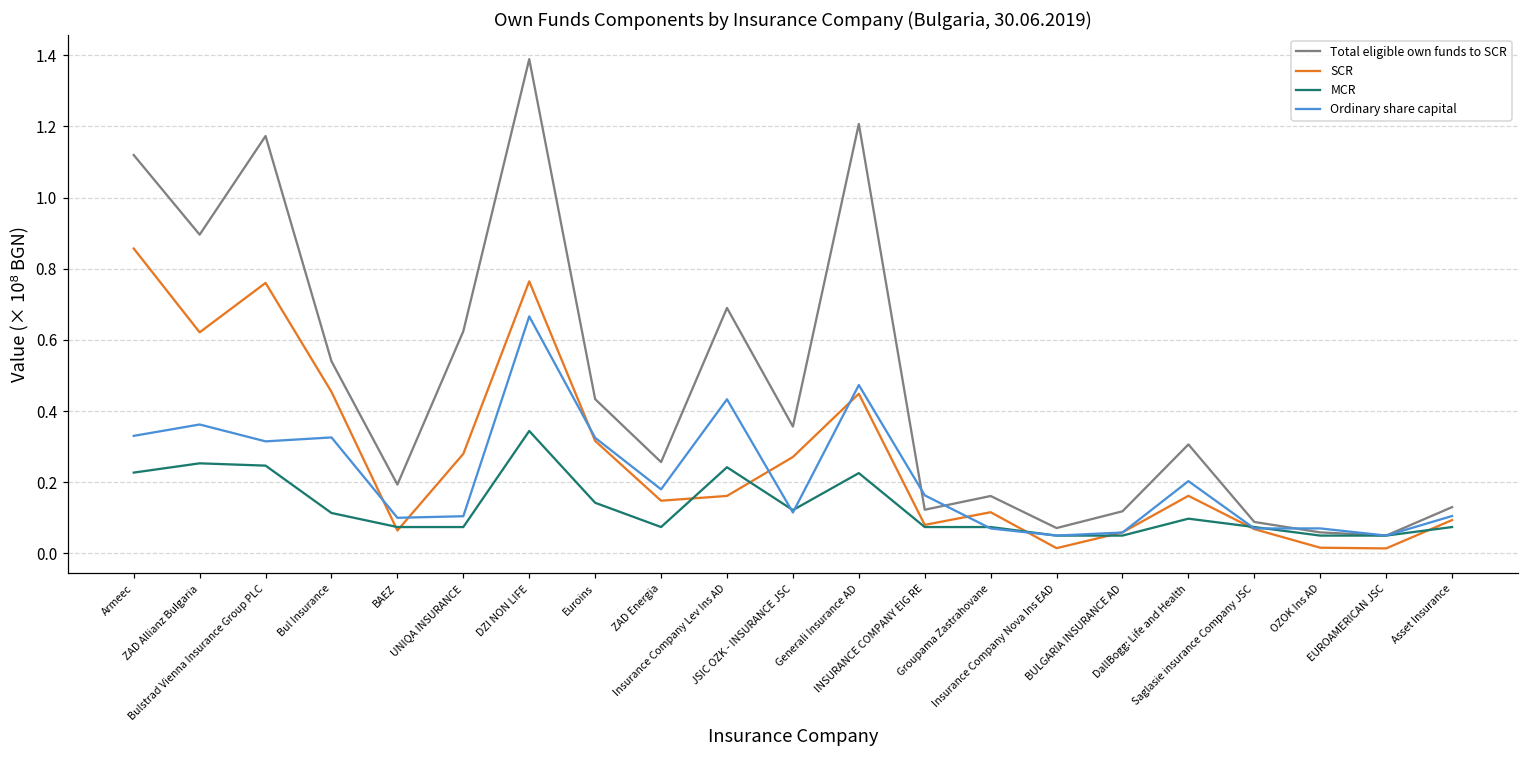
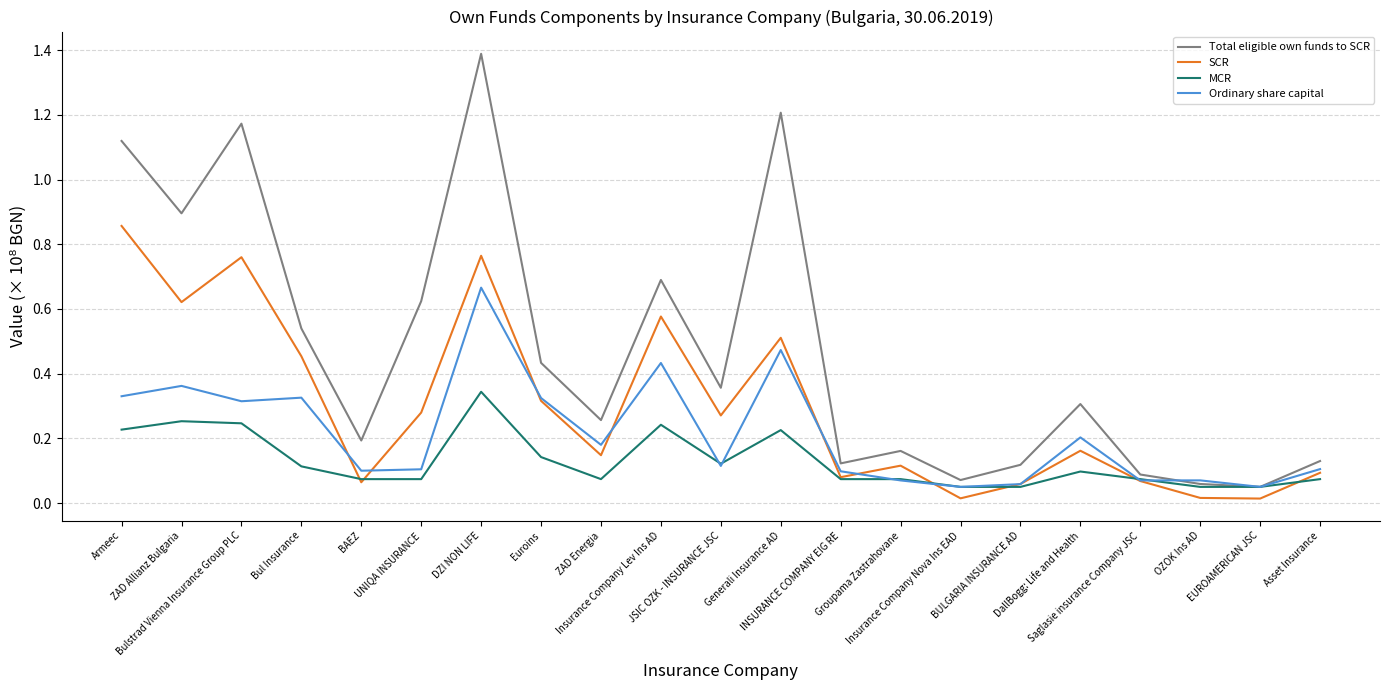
SCR, Insurance Company Lev Ins AD: 0.16 -> 0.58
SCR, Generali Insurance AD: 0.45 -> 0.51
Ordinary share capital, INSURANCE COMPANY EIG RE: 0.16 -> 0.10
